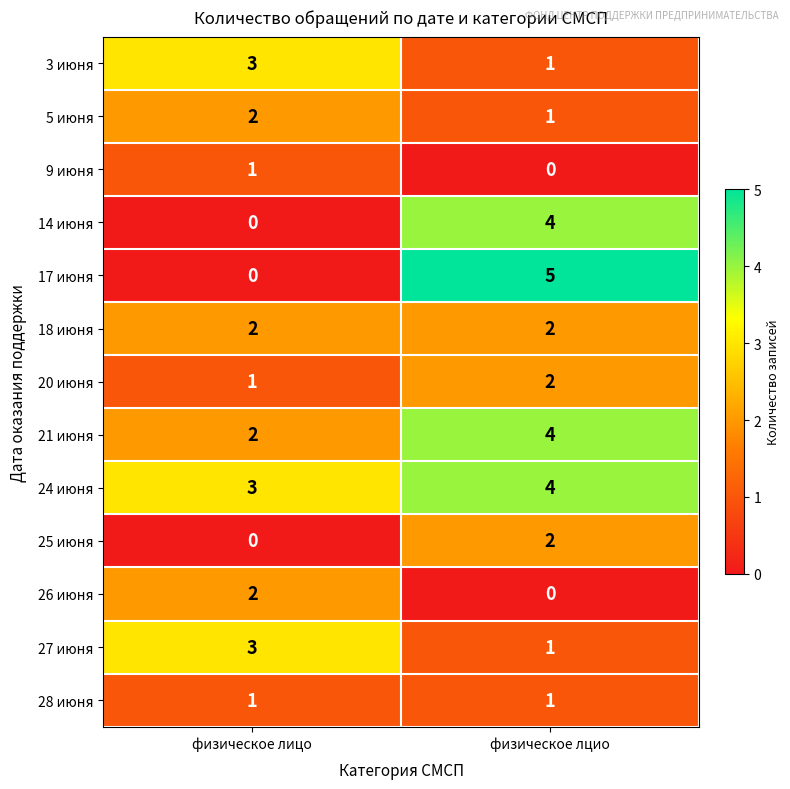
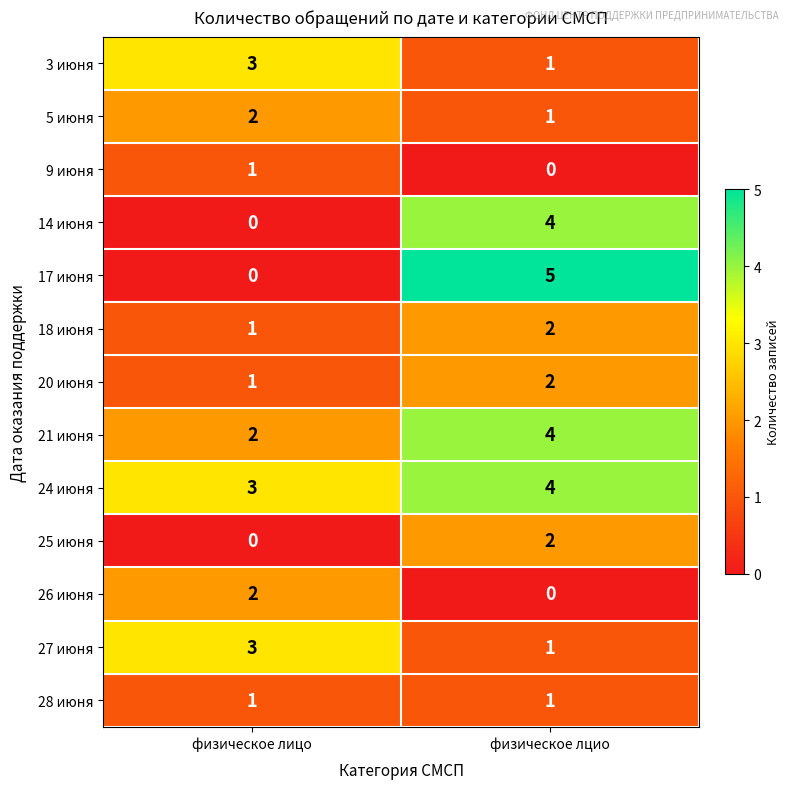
18 июня, физическое лицо: 2 -> 1
